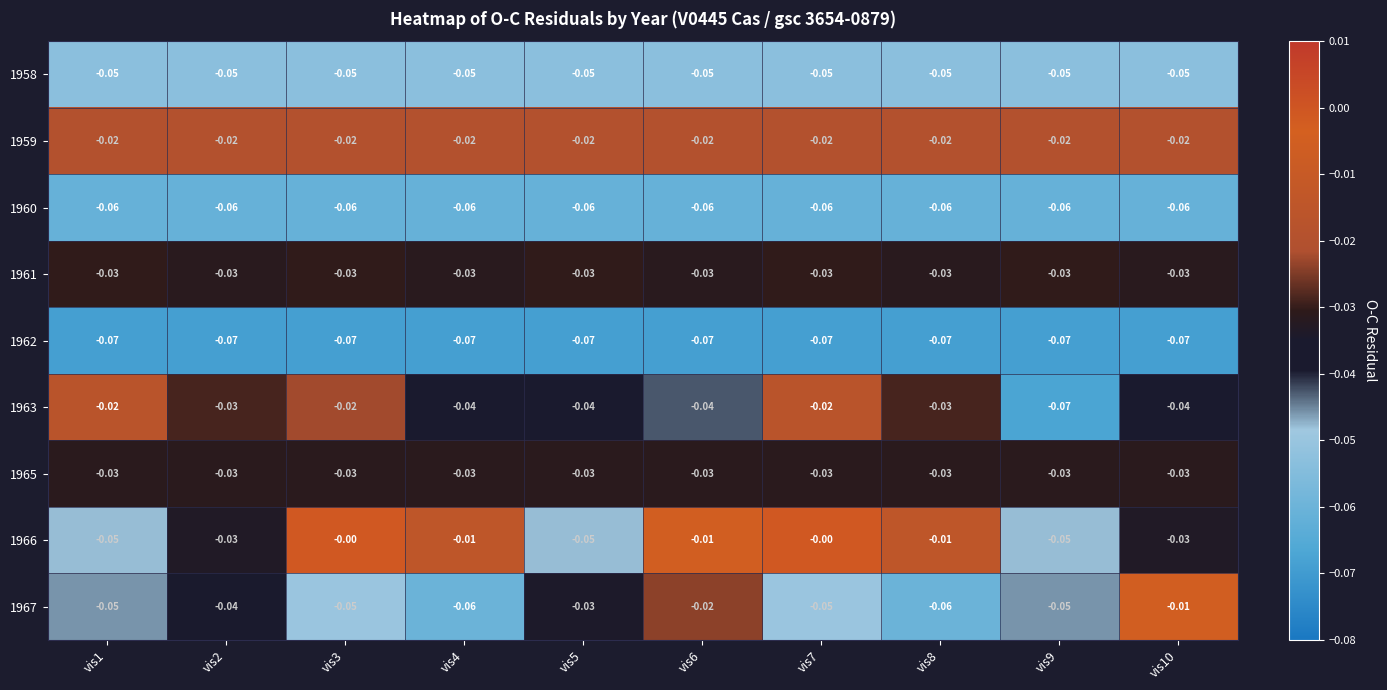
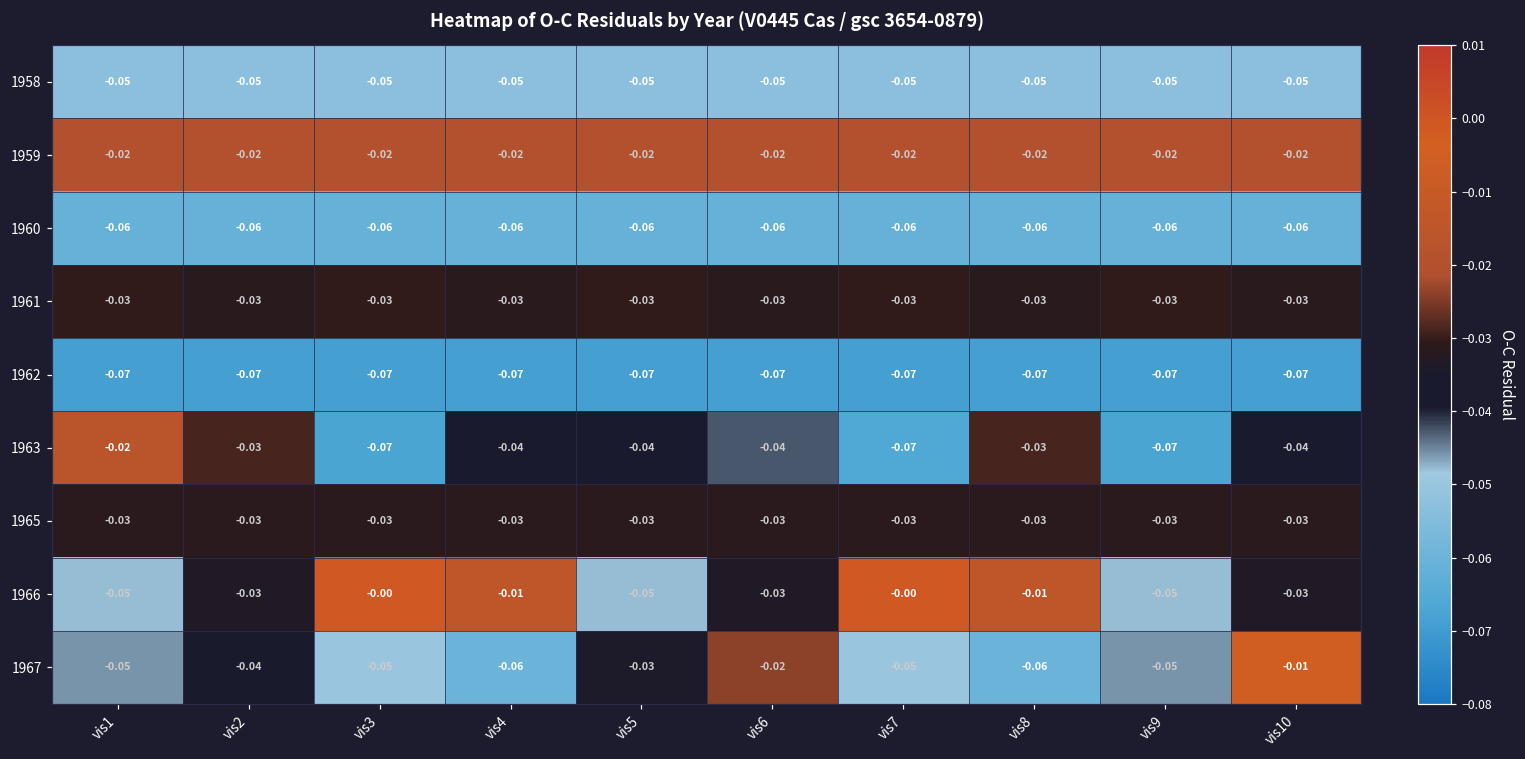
1963, vis3: -0.02 -> -0.07
1963, vis7: -0.02 -> -0.07
1966, vis6: -0.01 -> -0.03
